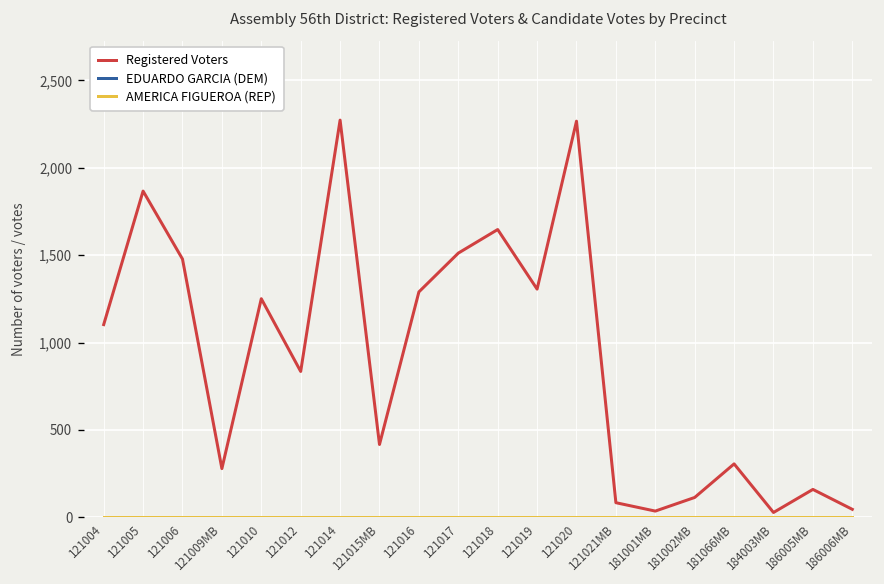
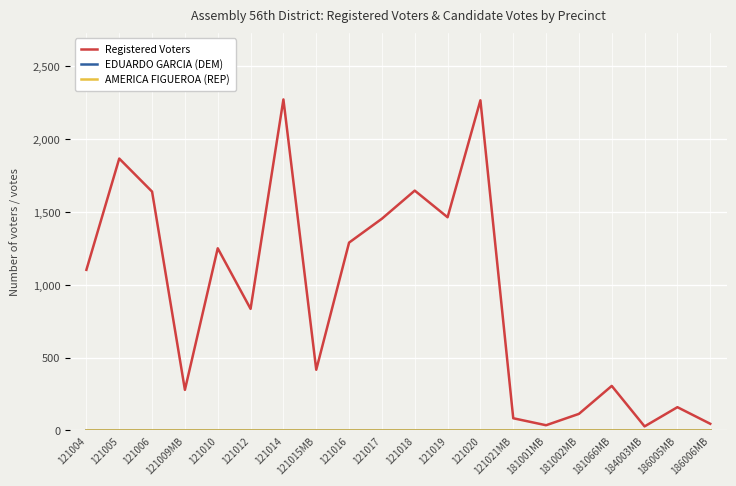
Registered Voters, 121006: 1,480 -> 1,640
Registered Voters, 121017: 1,510 -> 1,450
Registered Voters, 121019: 1,310 -> 1,460
